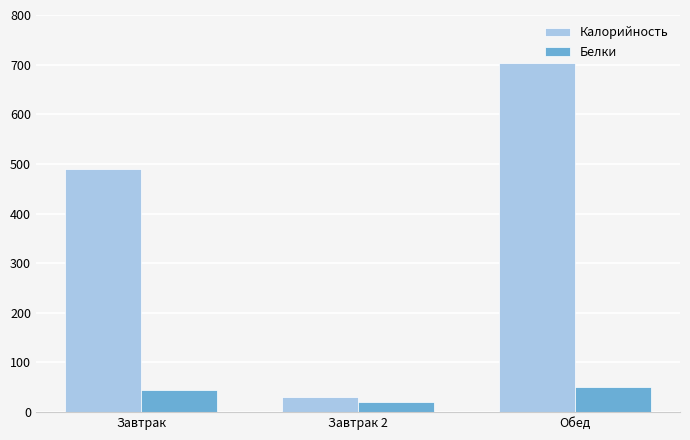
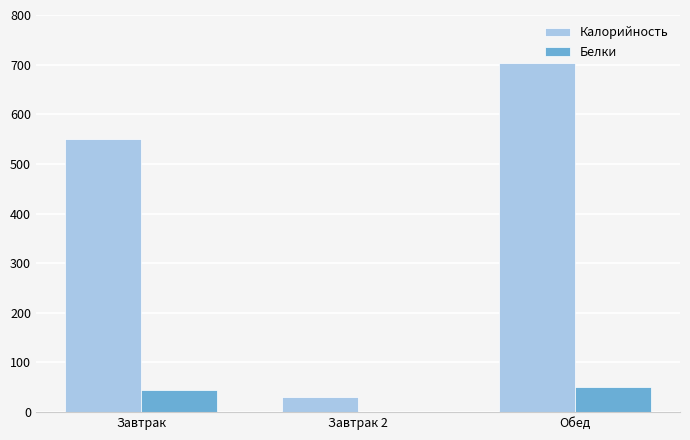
Калорийность, Завтрак: 490 -> 550
Белки, Завтрак 2: 20 -> 0
